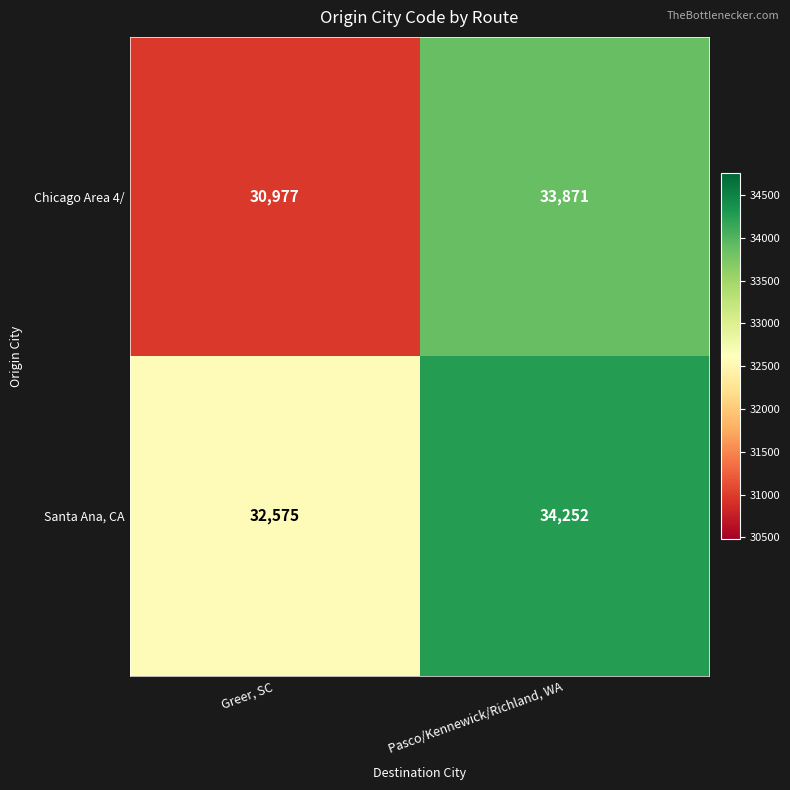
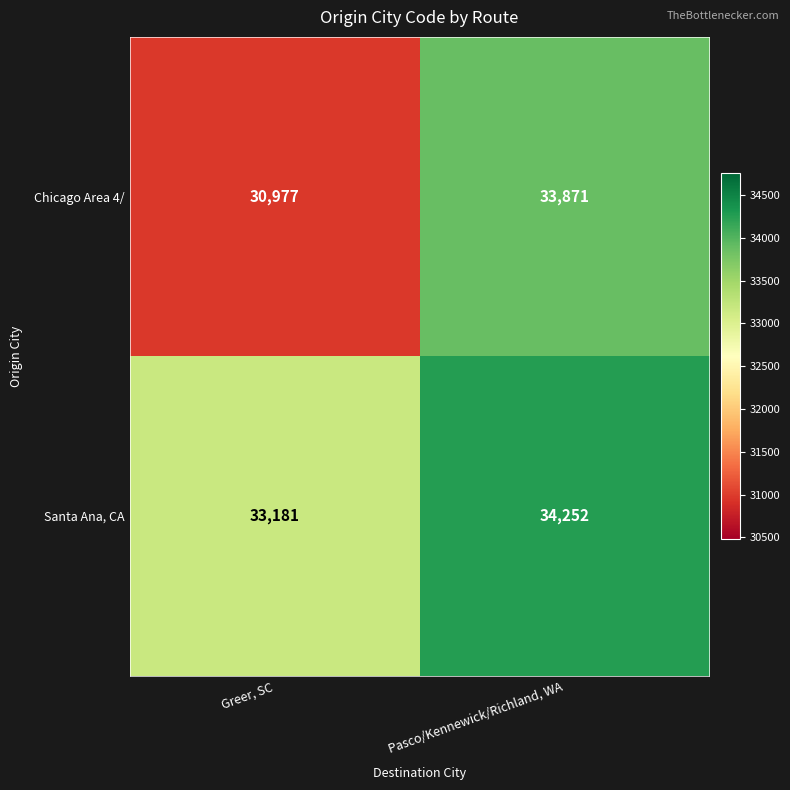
Santa Ana, CA, Greer, SC: 32,575 -> 33,181
